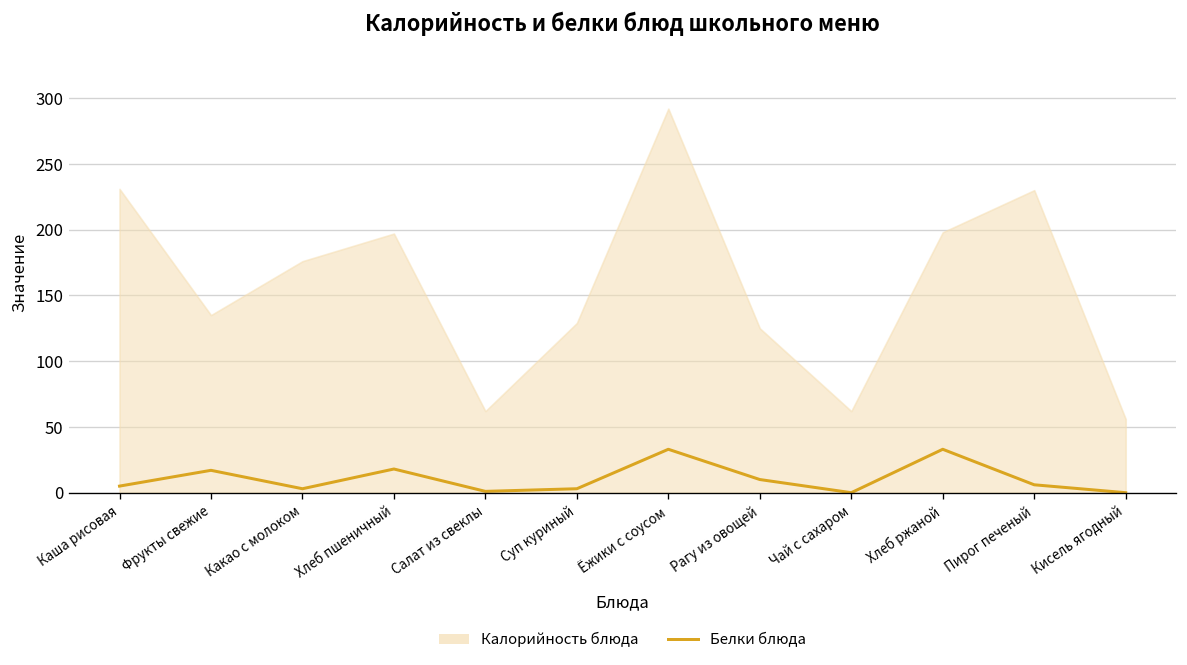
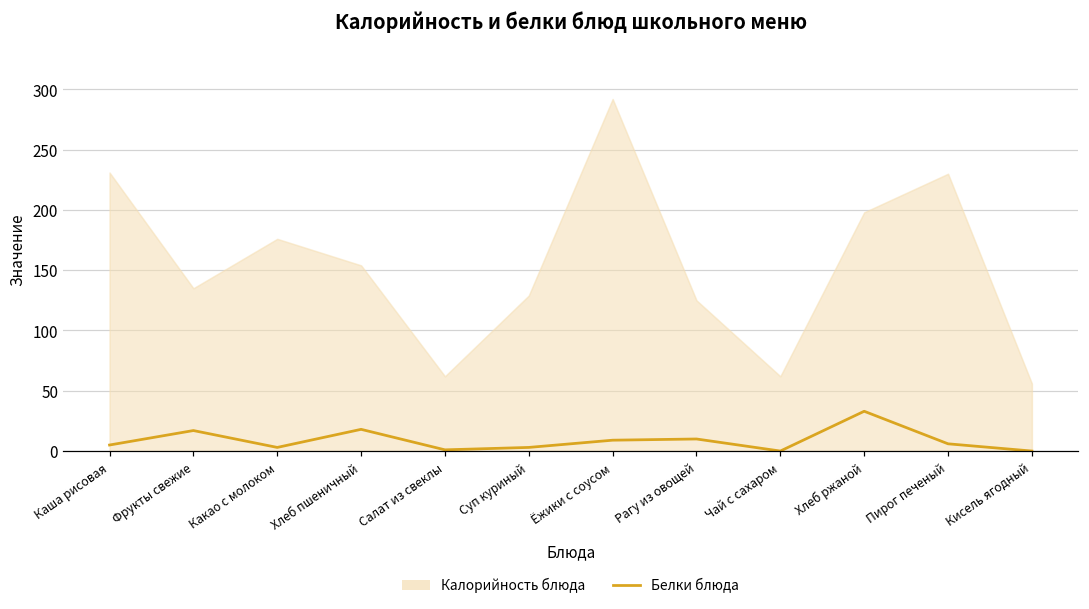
Калорийность блюда, Хлеб пшеничный: 197 -> 154
Белки блюда, Ёжики с соусом: 33 -> 9
